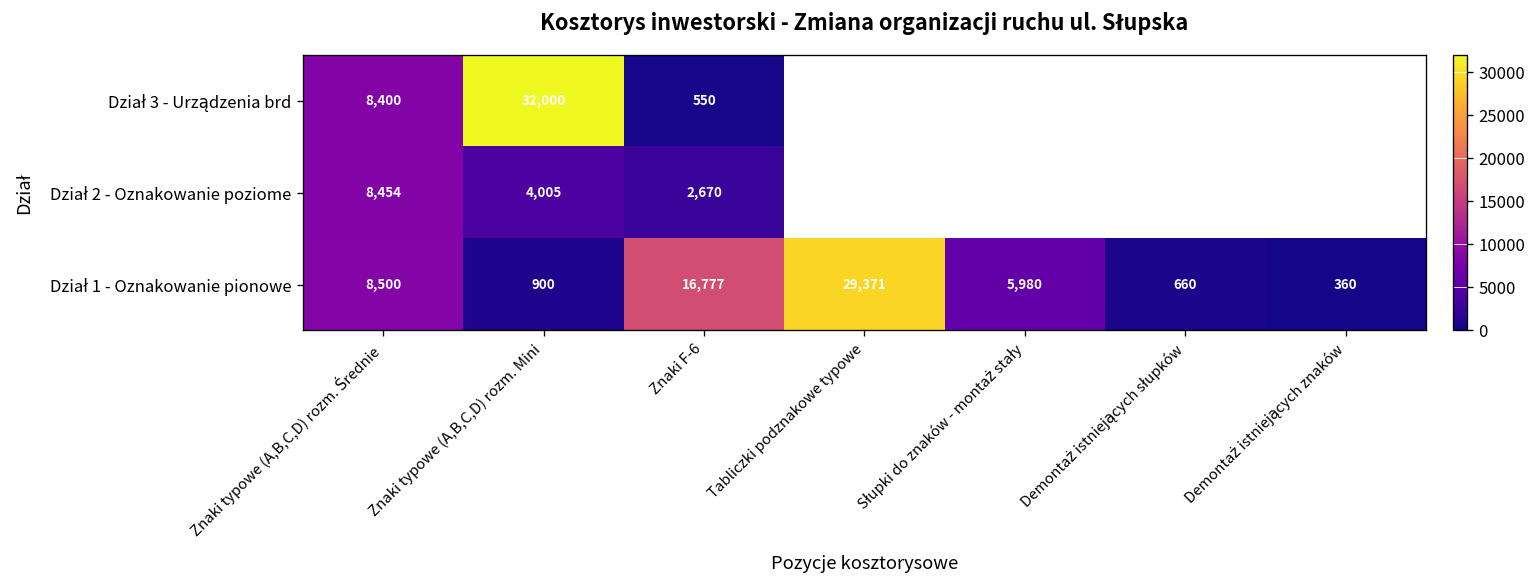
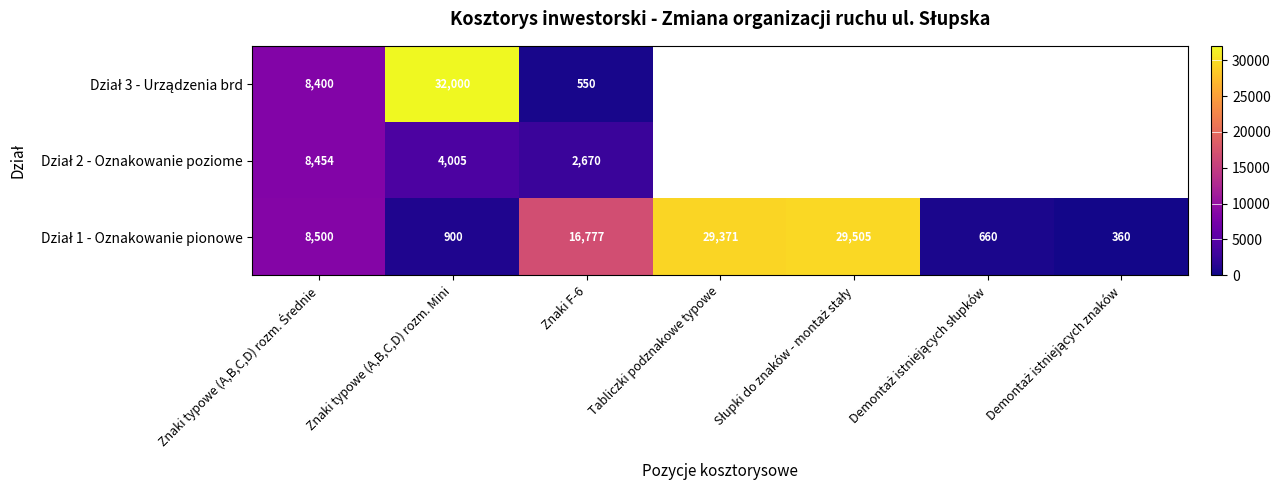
Dział 1 - Oznakowanie pionowe, Słupki do znaków - montaż stały: 5,980 -> 29,505
